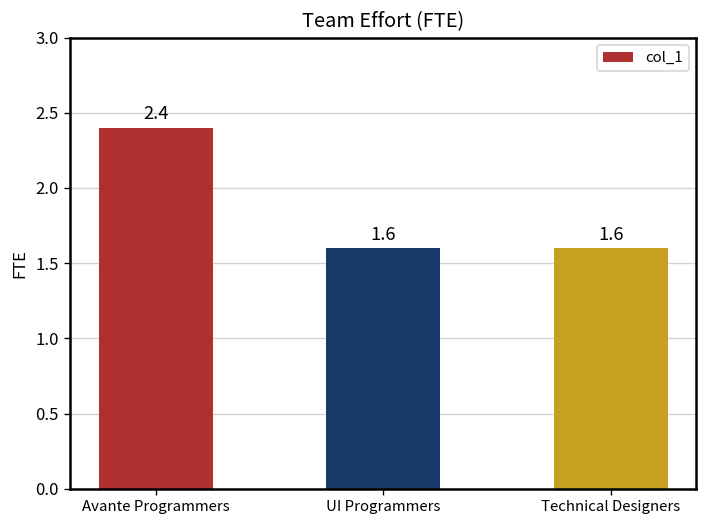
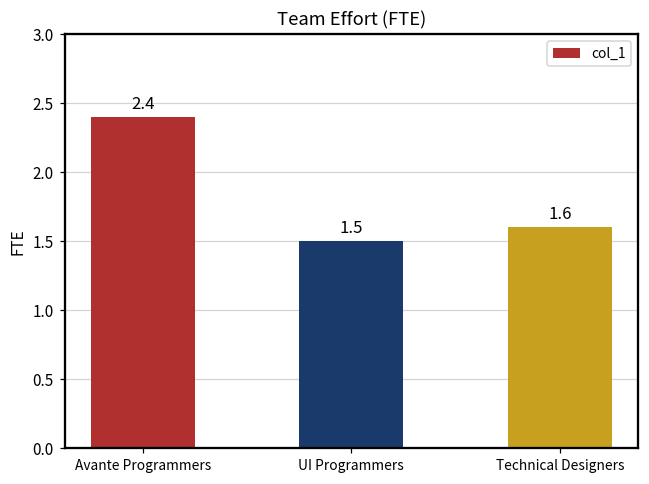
UI Programmers: 1.6 -> 1.5
